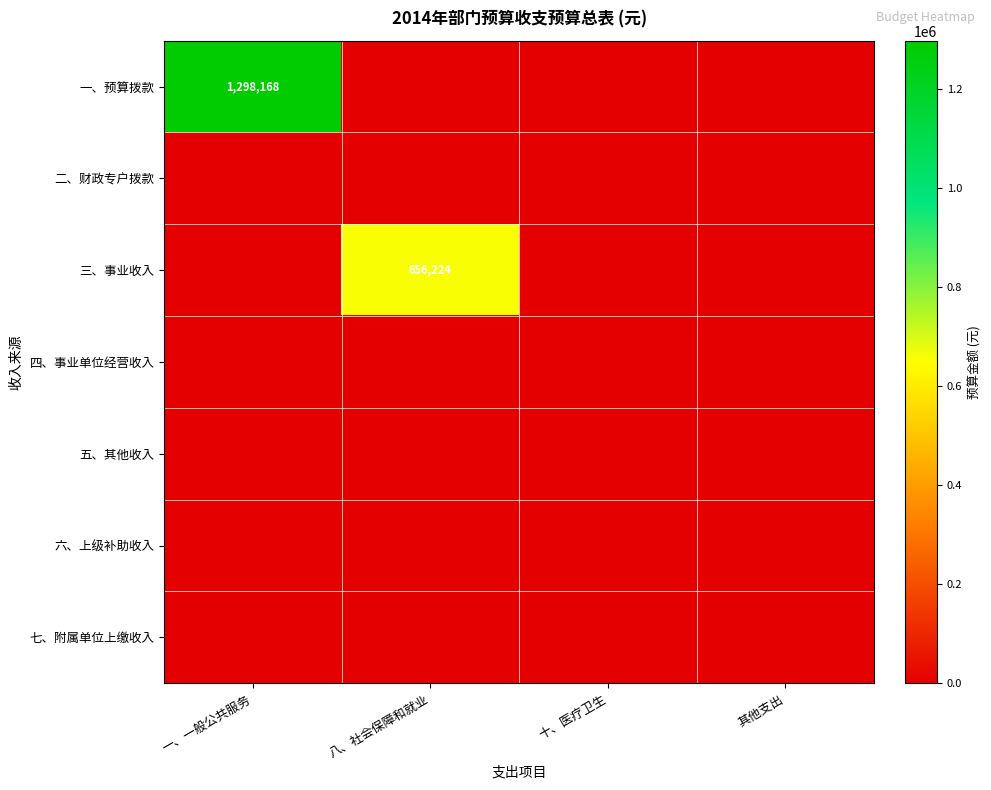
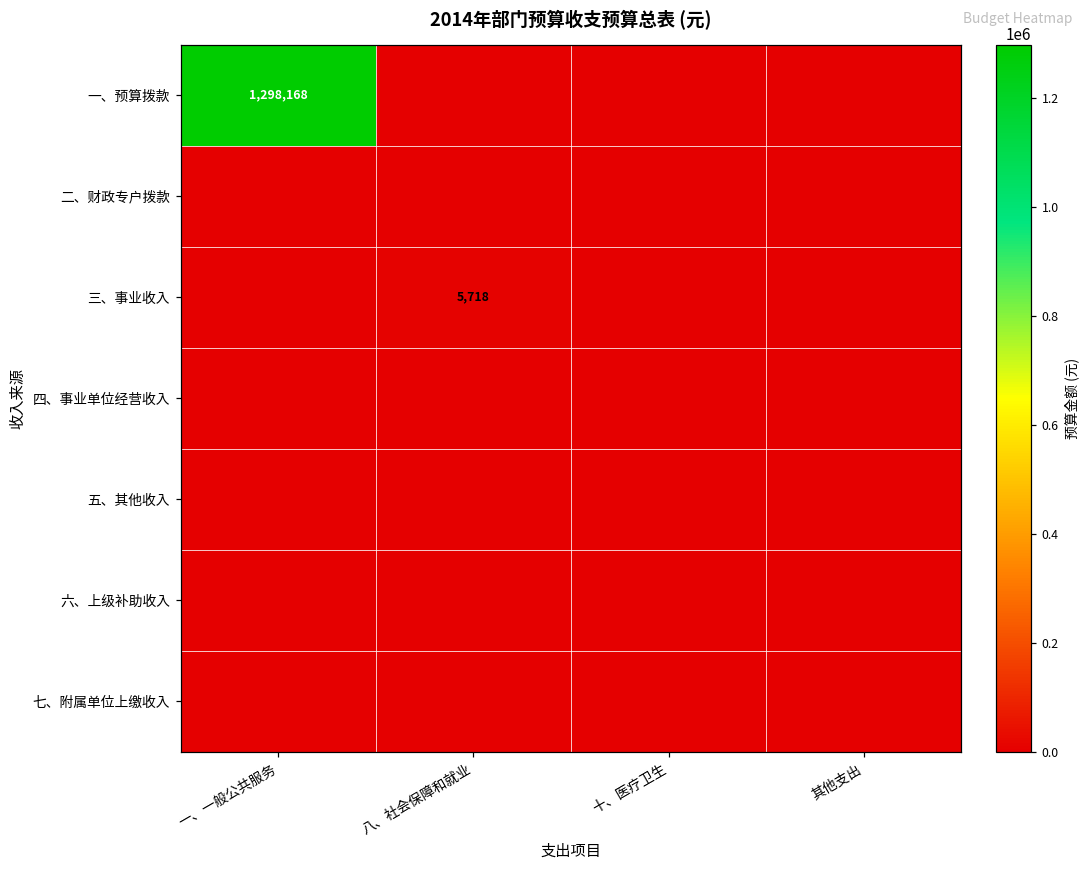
三、事业收入, 八、社会保障和就业: 656,224 -> 5,718
